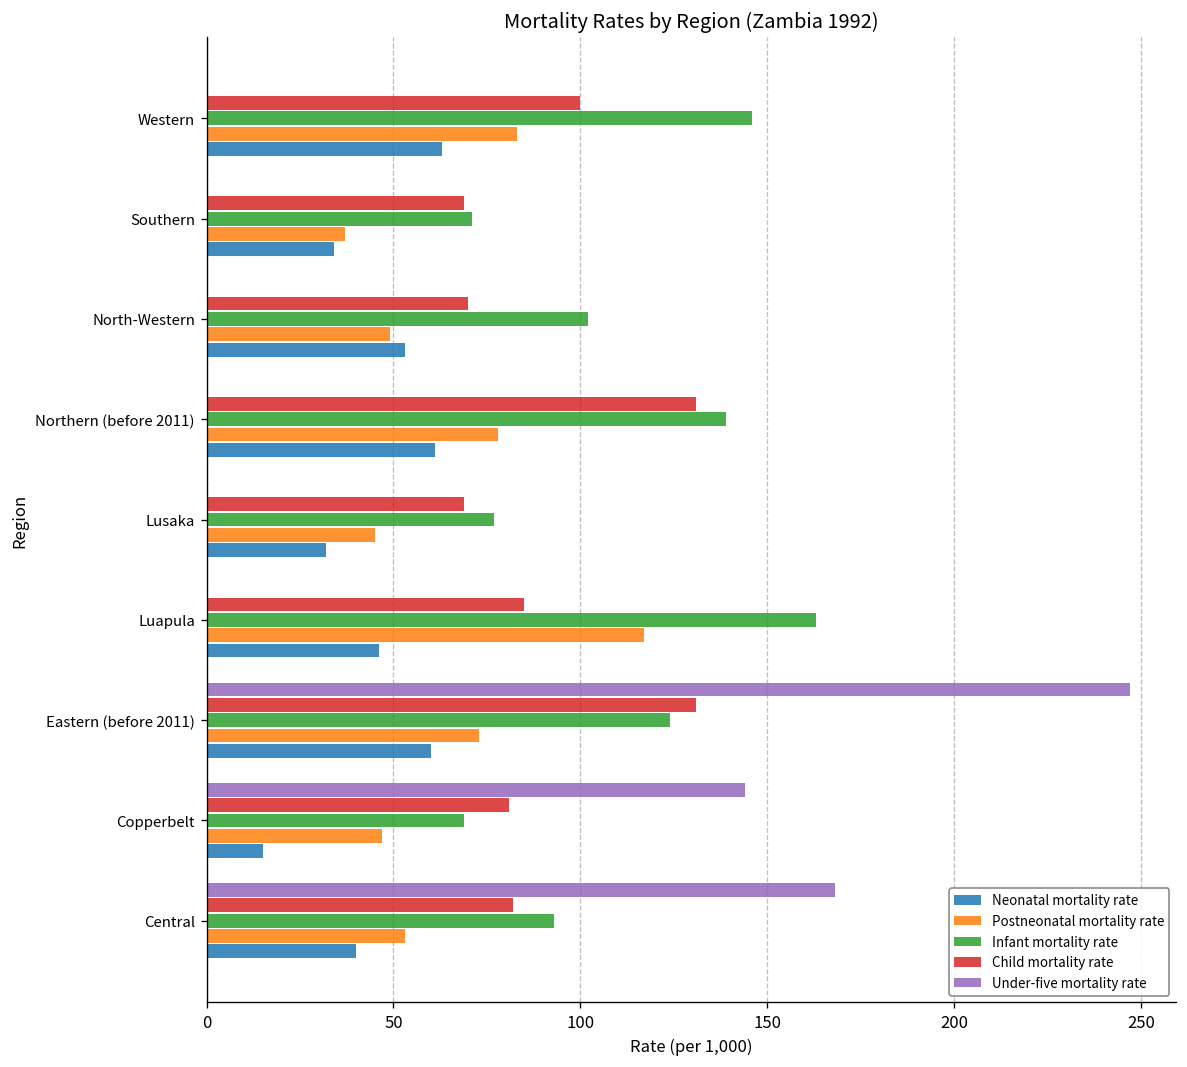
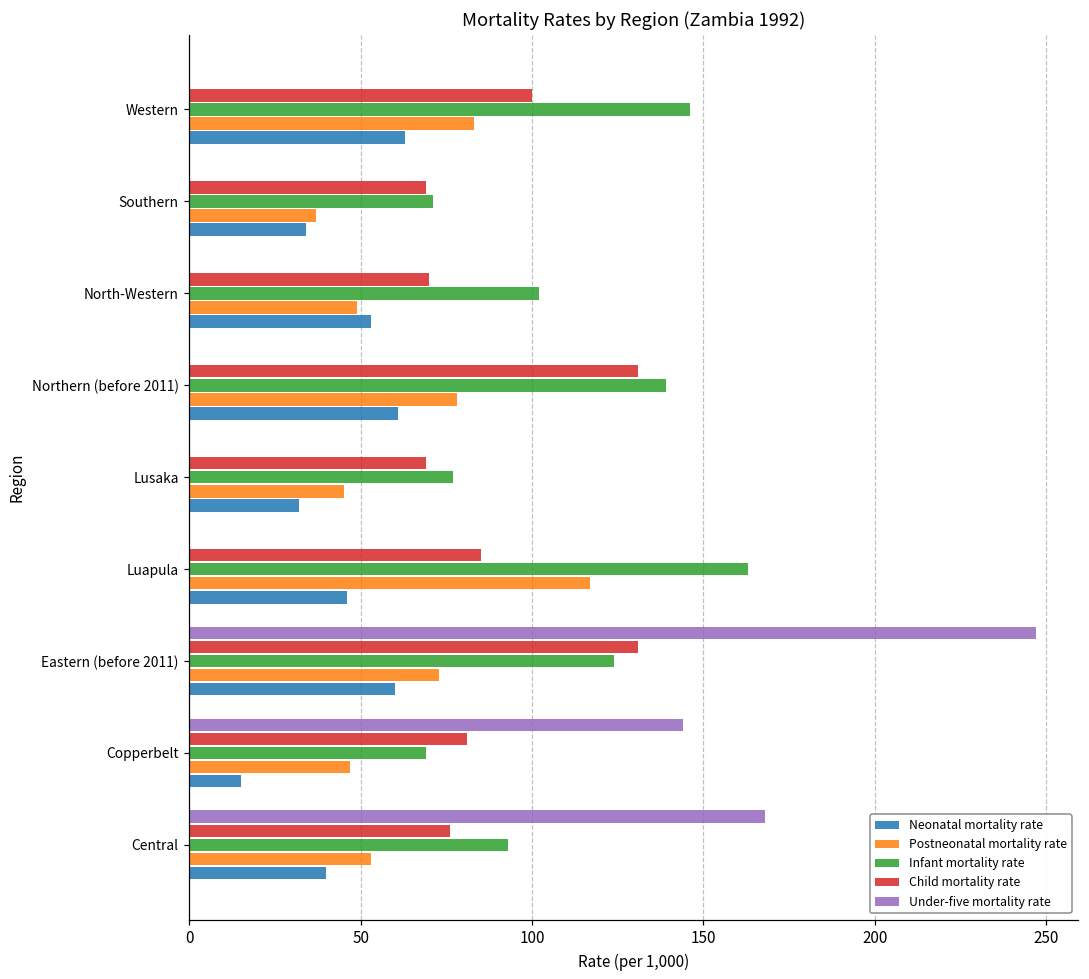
Child mortality rate, Central: 82 -> 76
